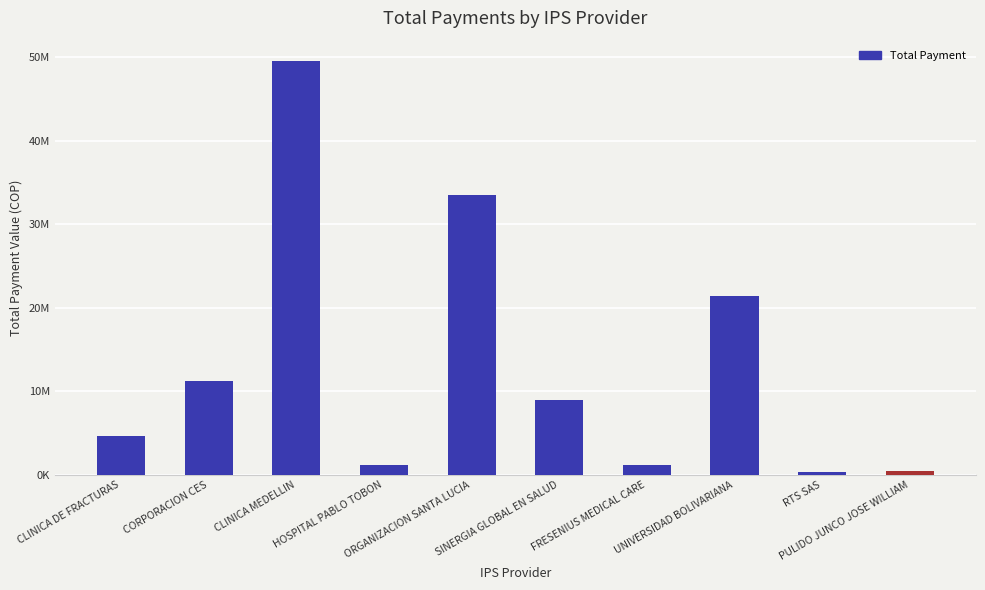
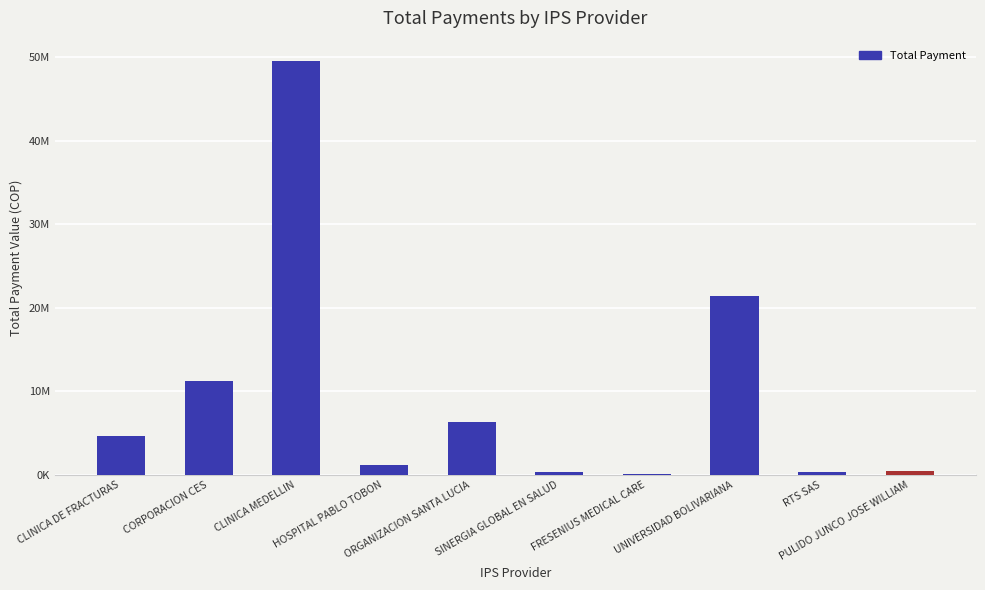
ORGANIZACION SANTA LUCIA: 34000000 -> 6000000
SINERGIA GLOBAL EN SALUD: 9000000 -> 0
FRESENIUS MEDICAL CARE: 1000000 -> 0
